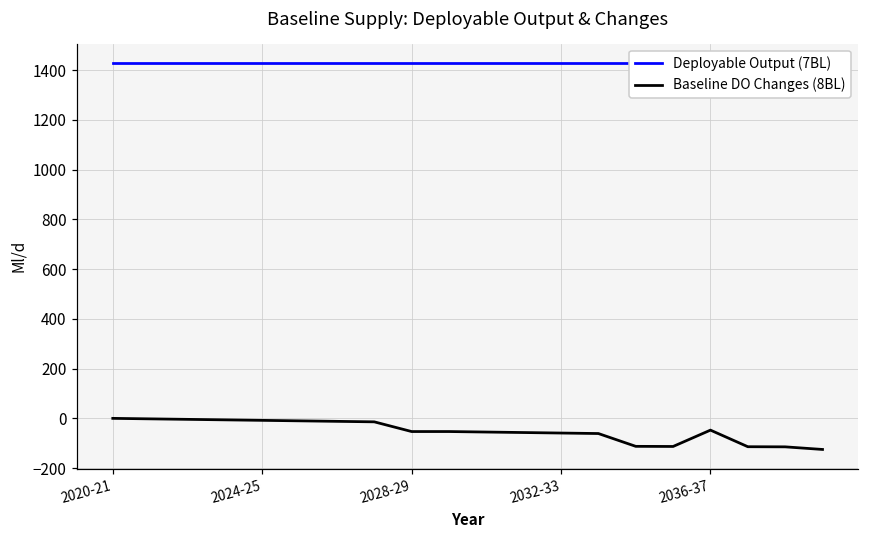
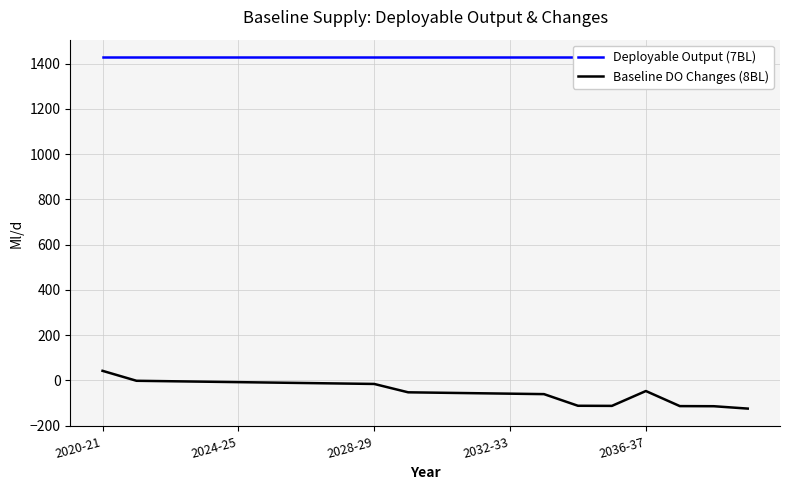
Baseline DO Changes (8BL), 2020-21: 0 -> 40
Baseline DO Changes (8BL), 2028-29: -50 -> -20
